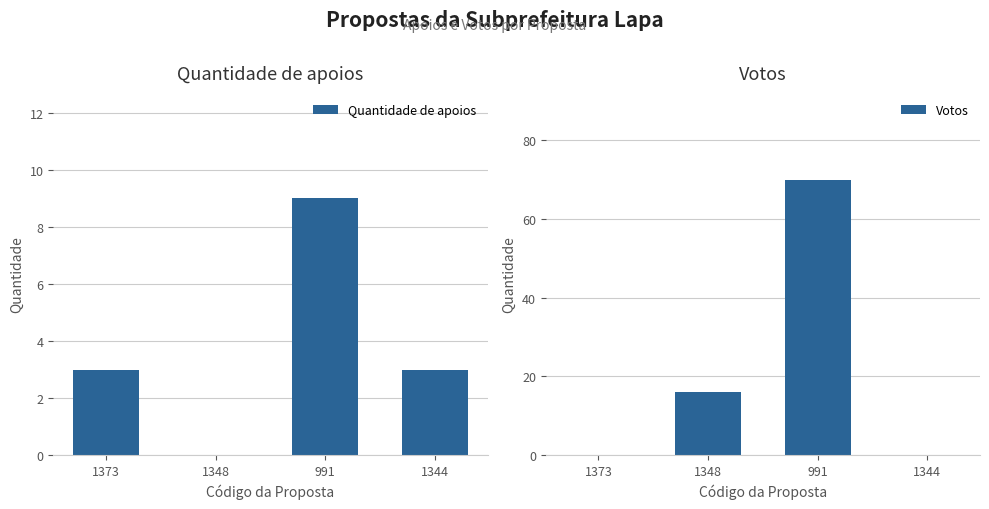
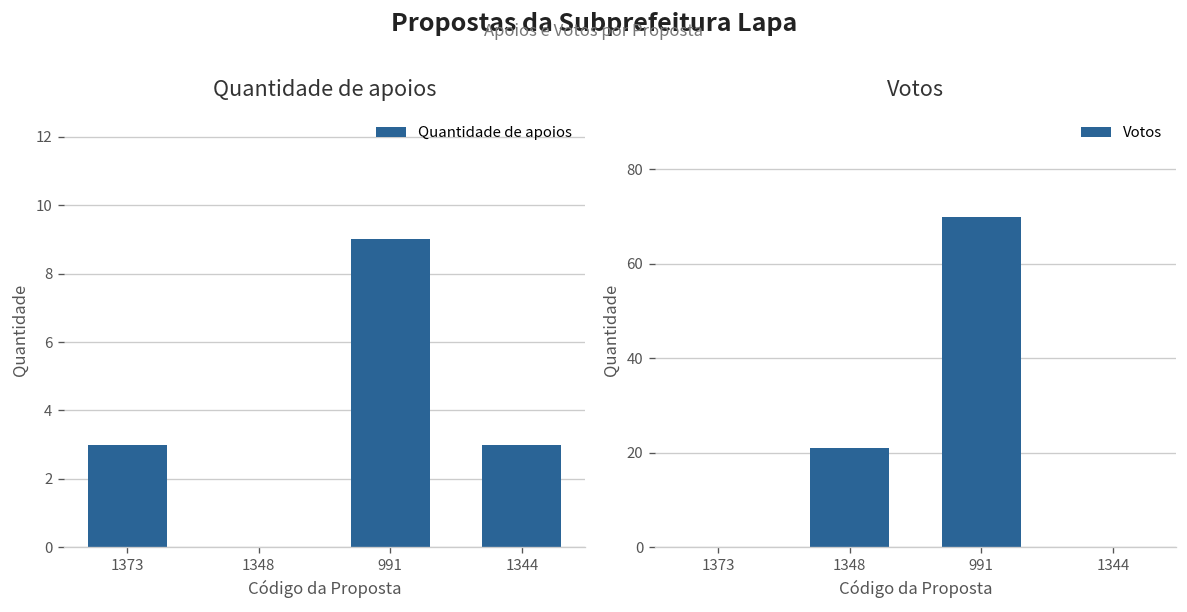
Votos, 1348: 16 -> 21
